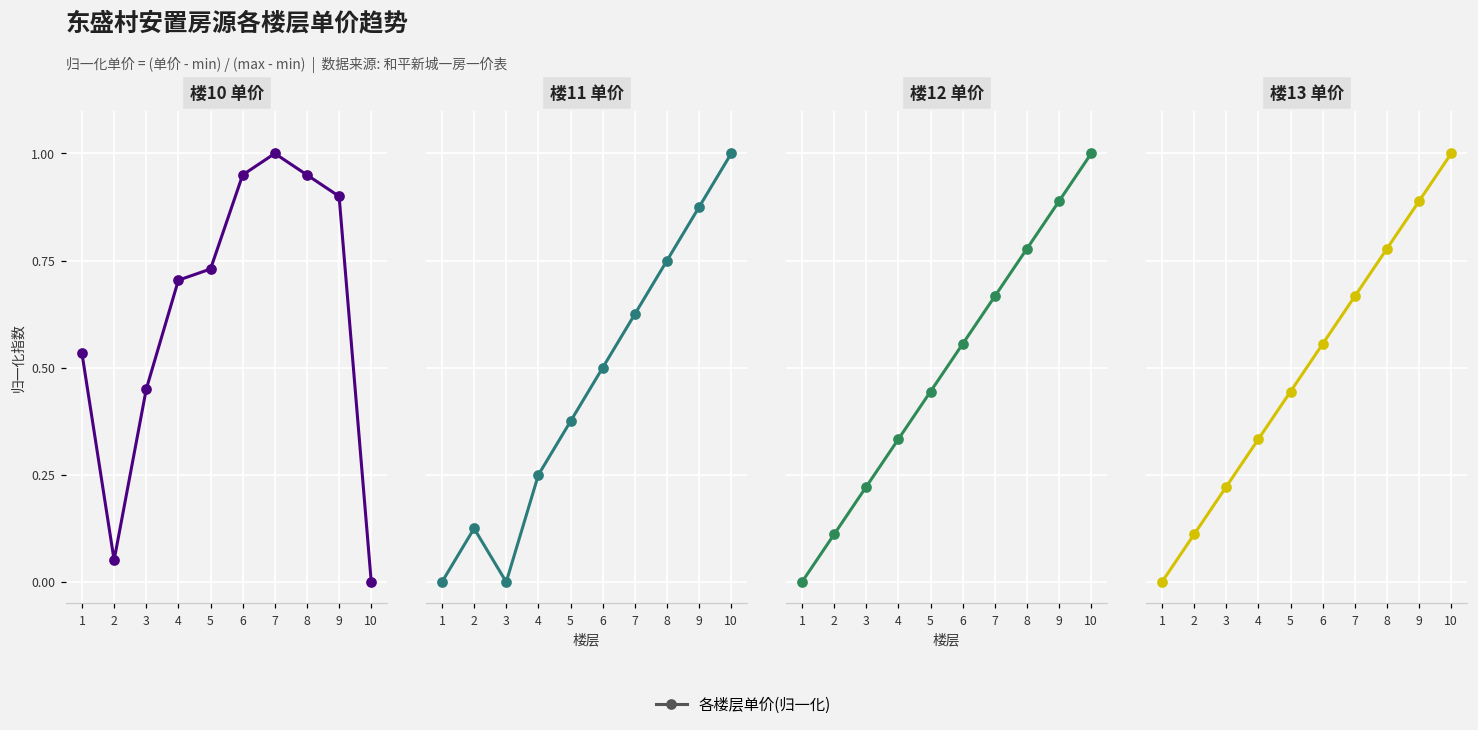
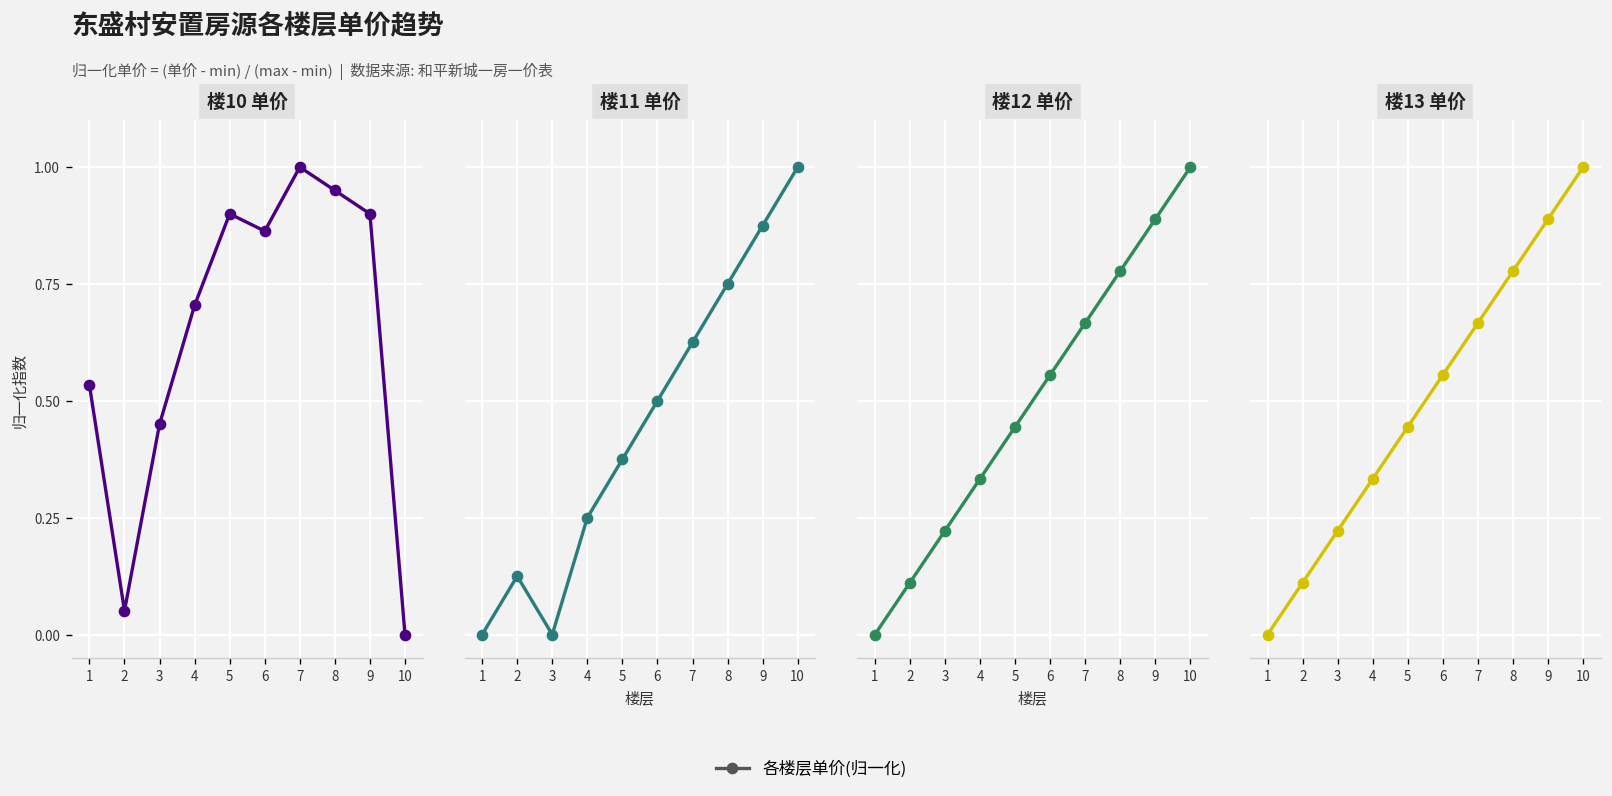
楼10 单价, 5: 0.73 -> 0.90
楼10 单价, 6: 0.95 -> 0.86
